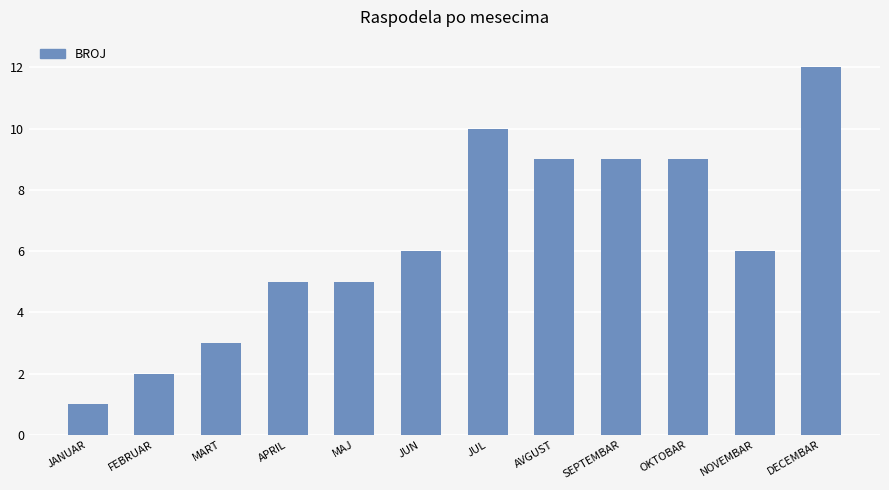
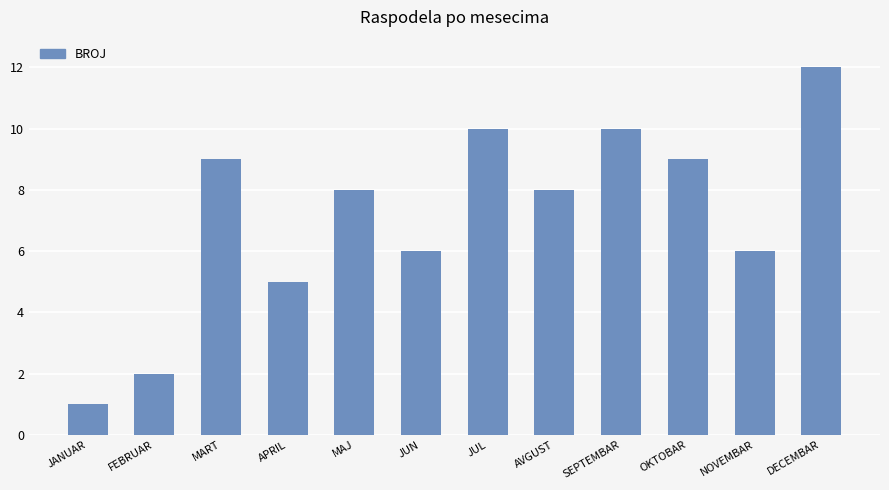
MART: 3 -> 9
MAJ: 5 -> 8
AVGUST: 9 -> 8
SEPTEMBAR: 9 -> 10
